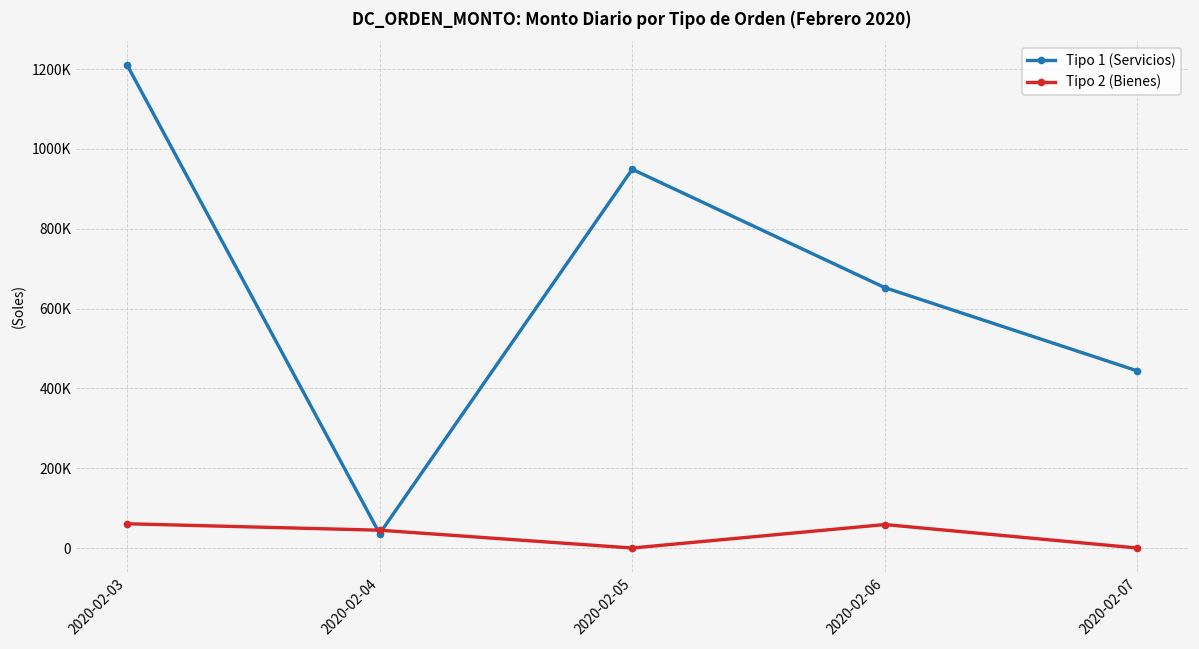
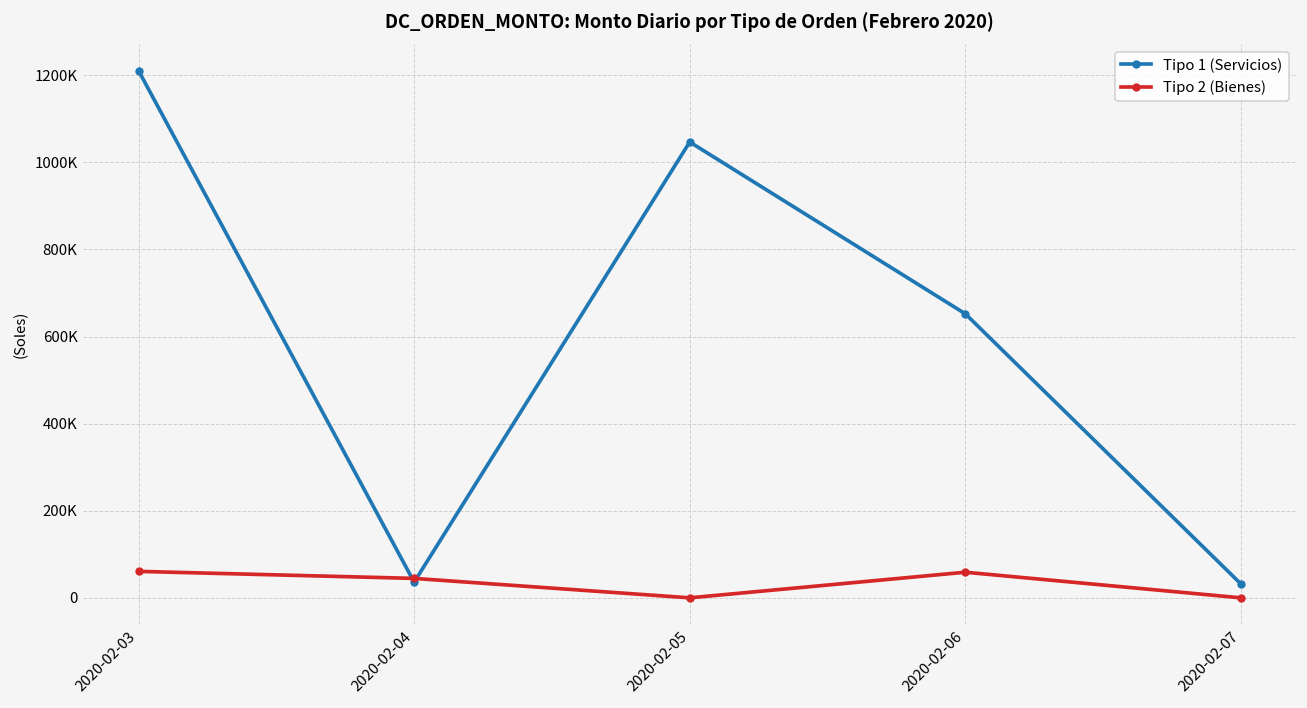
Tipo 1 (Servicios), 2020-02-05: 950000 -> 1050000
Tipo 1 (Servicios), 2020-02-07: 440000 -> 30000
